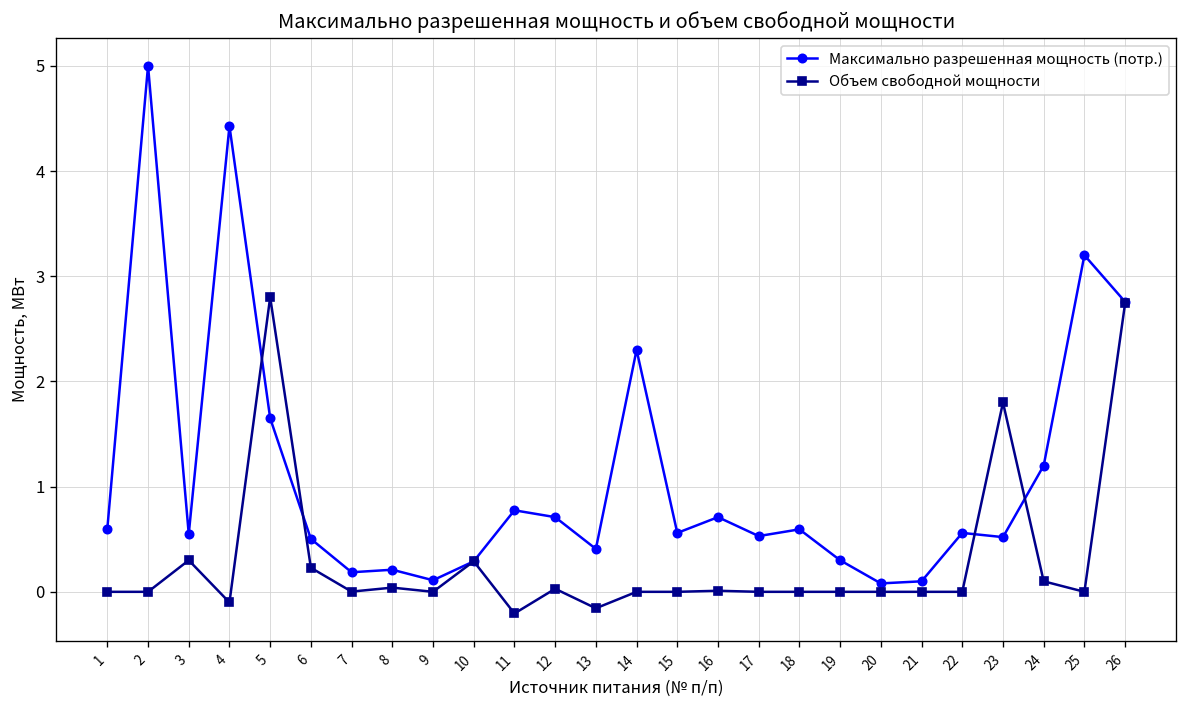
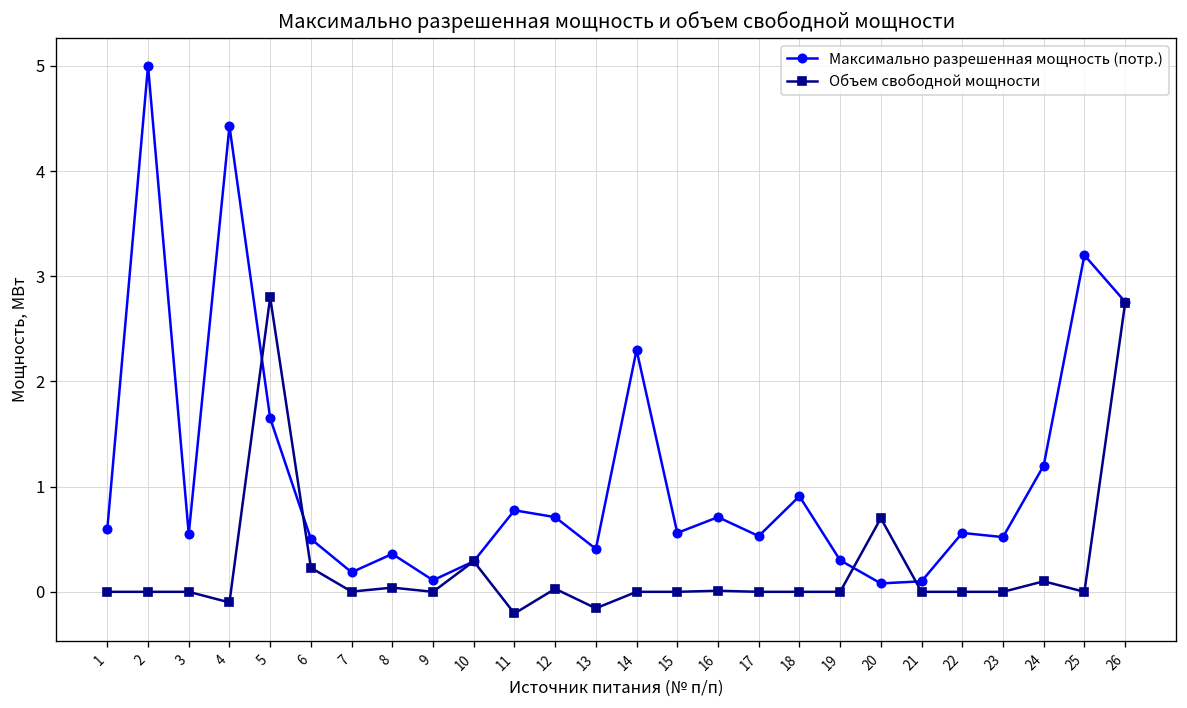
Объем свободной мощности, 3: 0.3 -> 0.0
Максимально разрешенная мощность (потр.), 8: 0.2 -> 0.4
Максимально разрешенная мощность (потр.), 18: 0.6 -> 0.9
Объем свободной мощности, 20: 0.0 -> 0.7
Объем свободной мощности, 23: 1.8 -> 0.0
